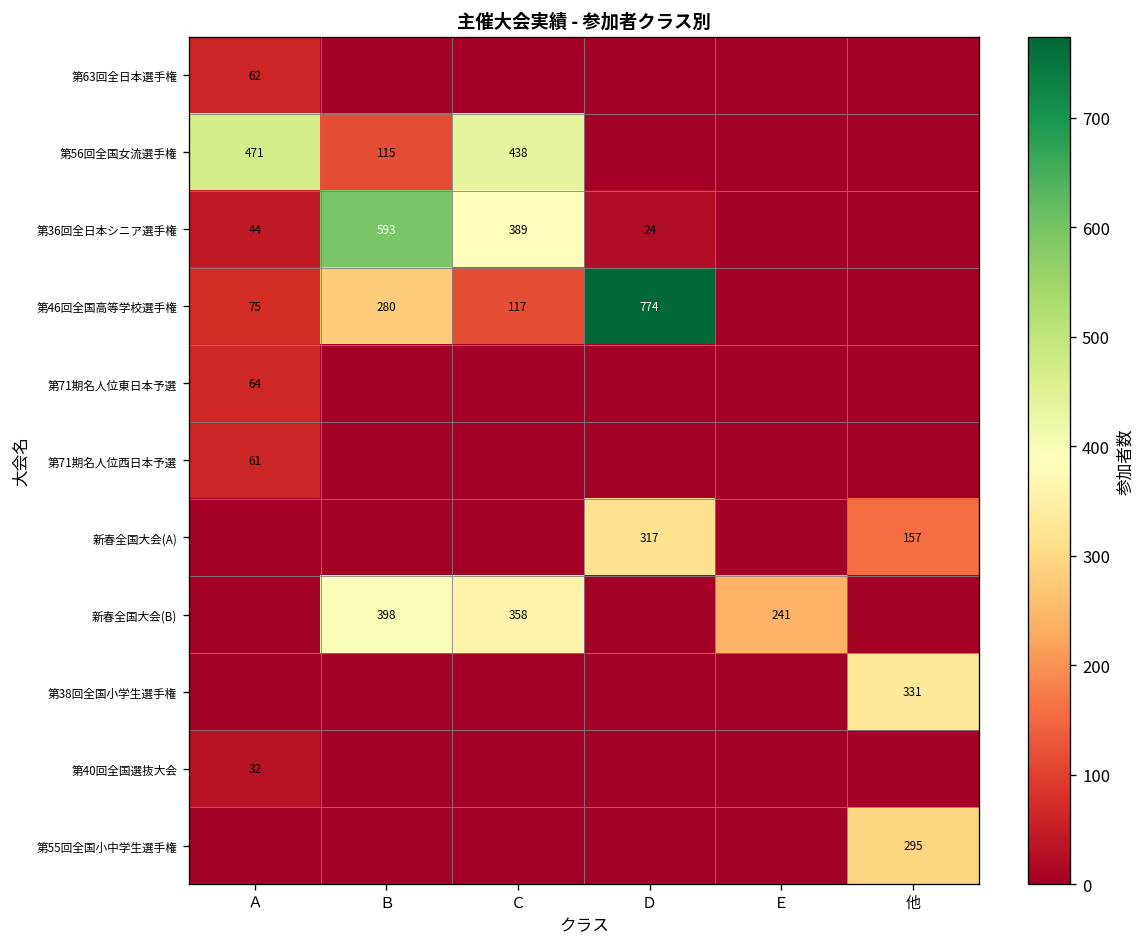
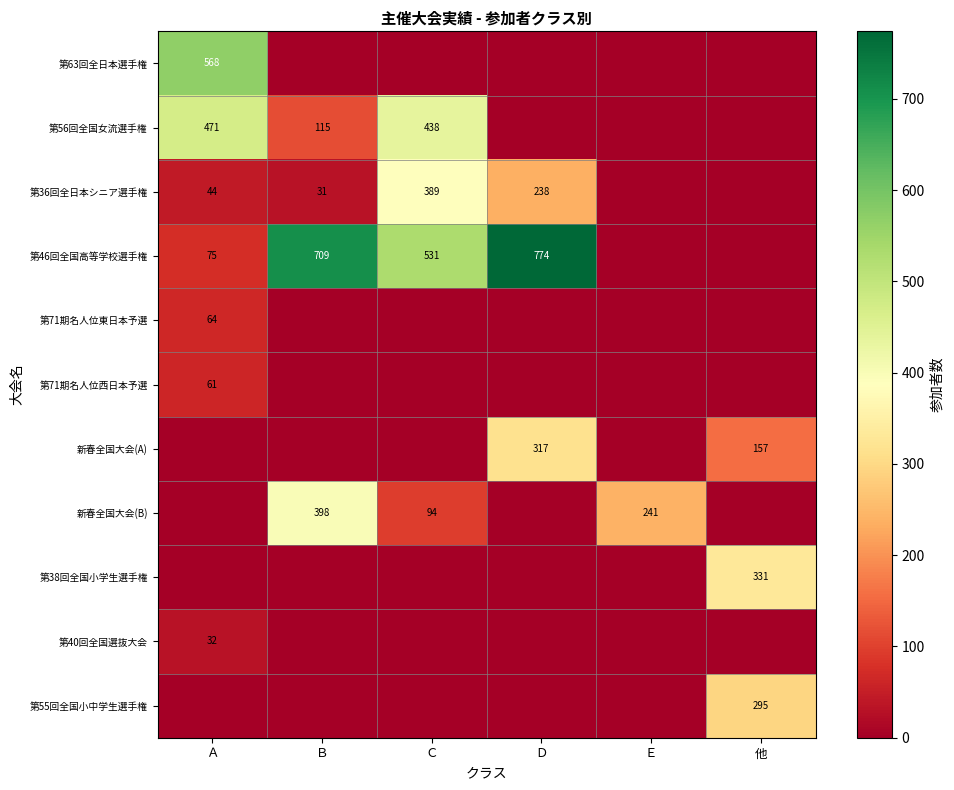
第63回全日本選手権, Ａ: 62 -> 568
第36回全日本シニア選手権, Ｂ: 593 -> 31
第36回全日本シニア選手権, Ｄ: 24 -> 238
第46回全国高等学校選手権, Ｂ: 280 -> 709
第46回全国高等学校選手権, Ｃ: 117 -> 531
新春全国大会(B), Ｃ: 358 -> 94
